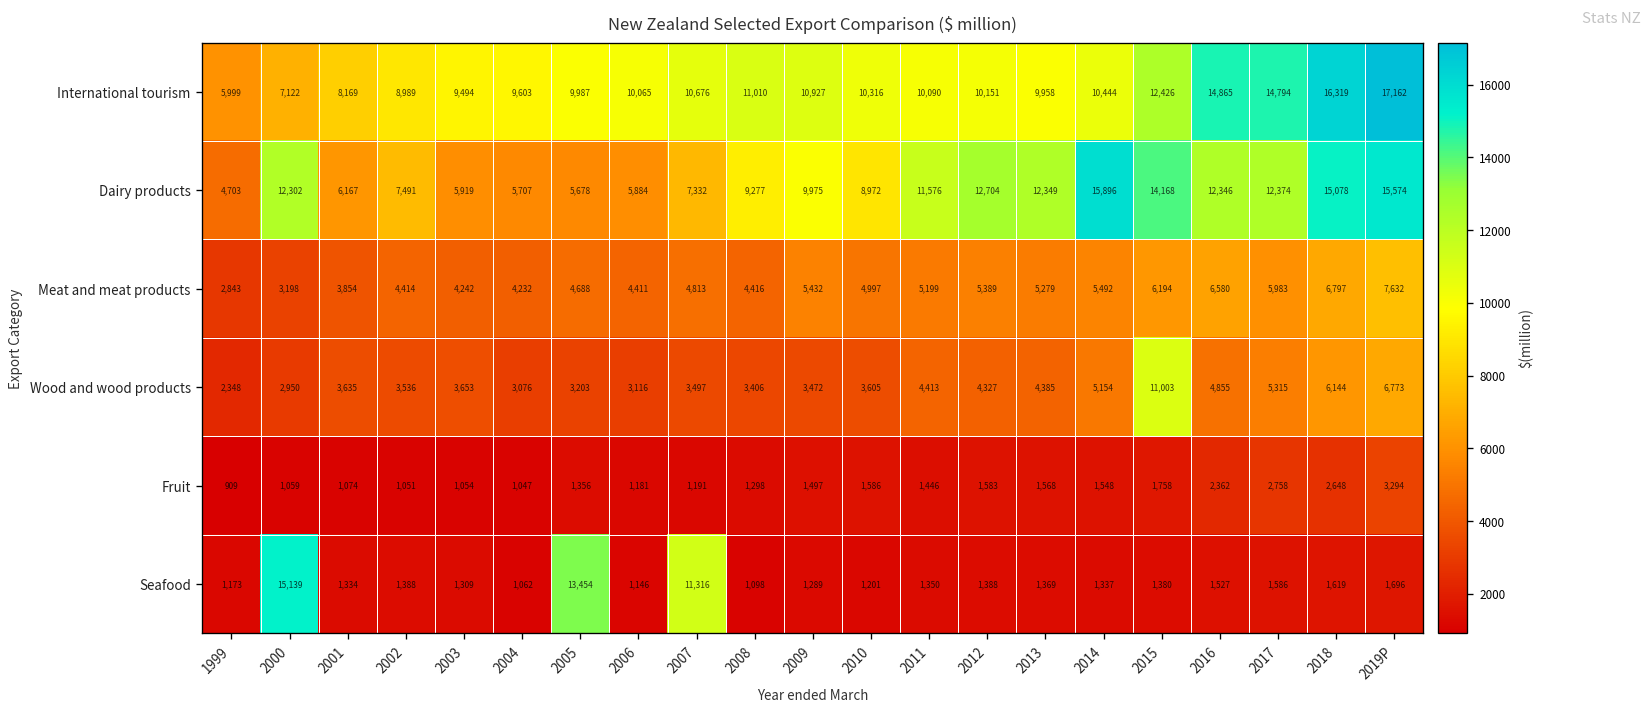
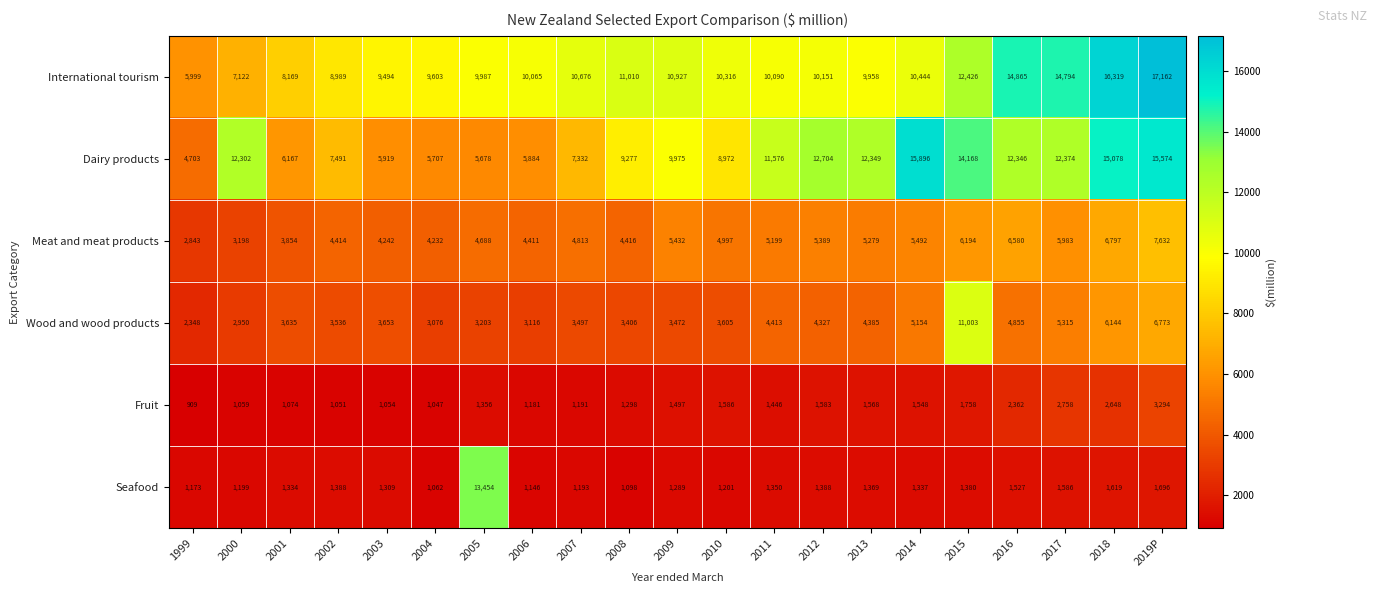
Seafood, 2000: 15,139 -> 1,199
Seafood, 2007: 11,316 -> 1,193
